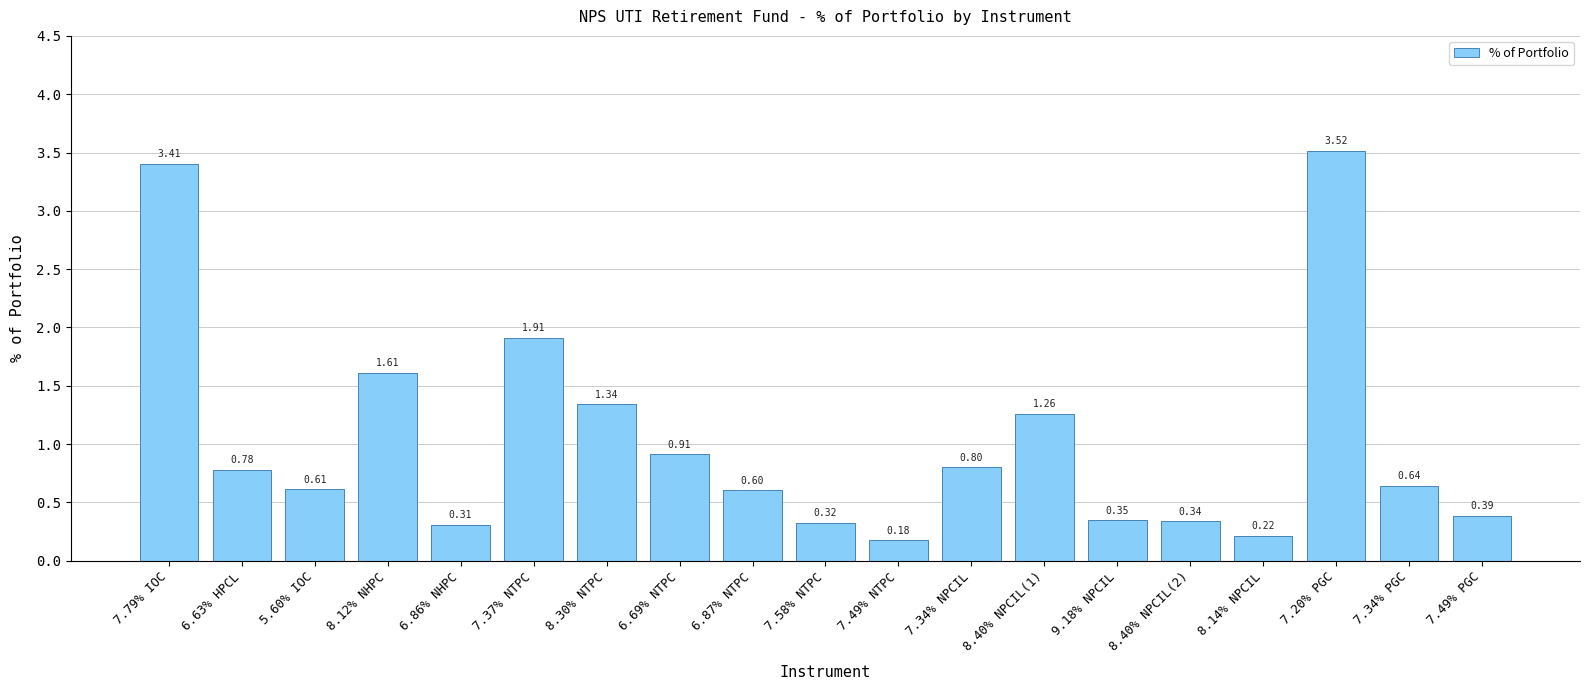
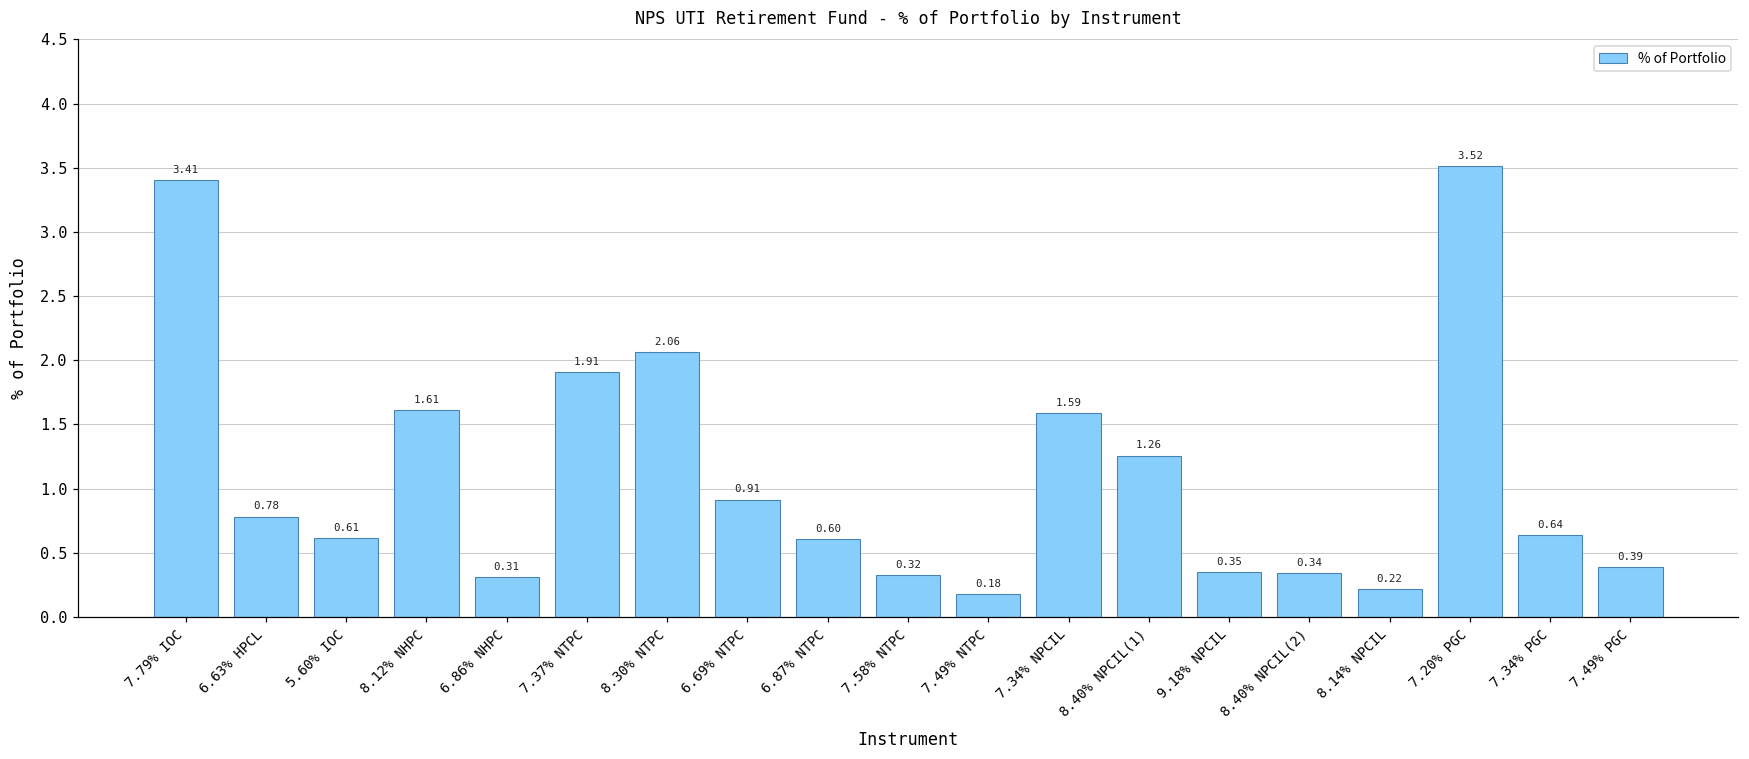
8.30% NTPC: 1.34 -> 2.06
7.34% NPCIL: 0.80 -> 1.59
